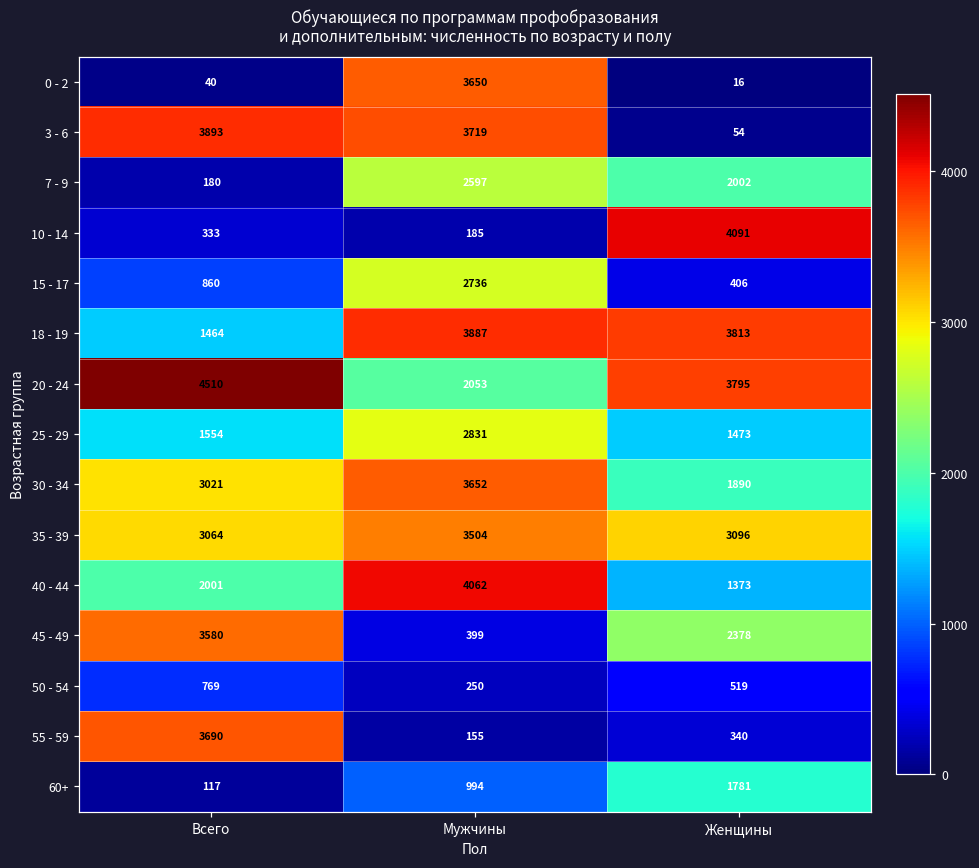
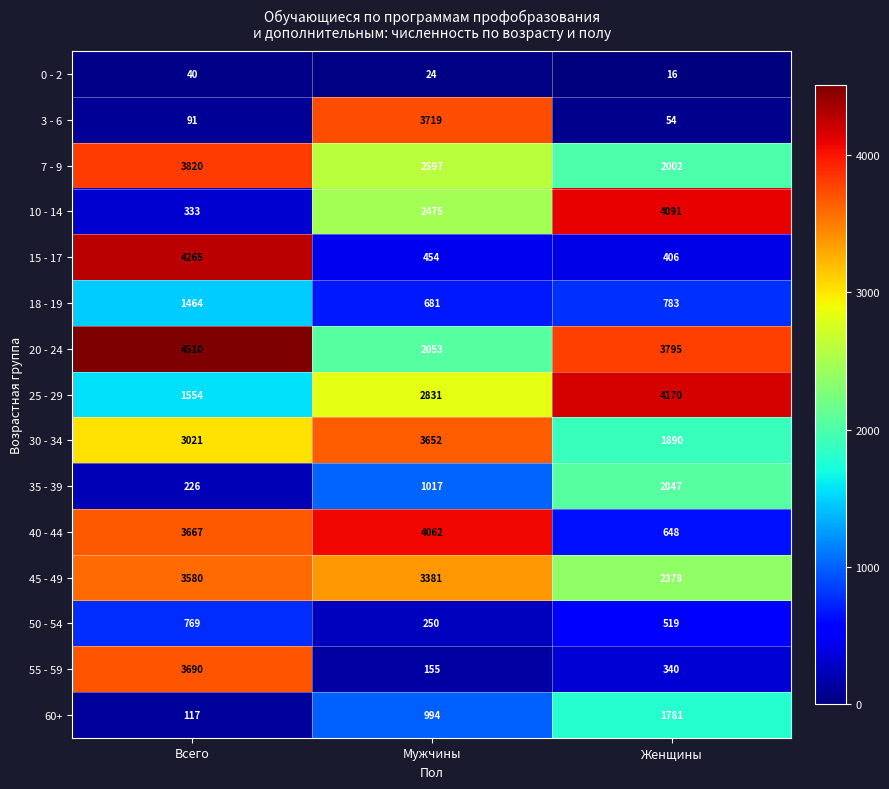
0 - 2, Мужчины: 3650 -> 24
3 - 6, Всего: 3893 -> 91
7 - 9, Всего: 180 -> 3820
10 - 14, Мужчины: 185 -> 2475
15 - 17, Всего: 860 -> 4265
15 - 17, Мужчины: 2736 -> 454
18 - 19, Мужчины: 3887 -> 681
18 - 19, Женщины: 3813 -> 783
25 - 29, Женщины: 1473 -> 4170
35 - 39, Всего: 3064 -> 226
35 - 39, Мужчины: 3504 -> 1017
35 - 39, Женщины: 3096 -> 2047
40 - 44, Всего: 2001 -> 3667
40 - 44, Женщины: 1373 -> 648
45 - 49, Мужчины: 399 -> 3381
